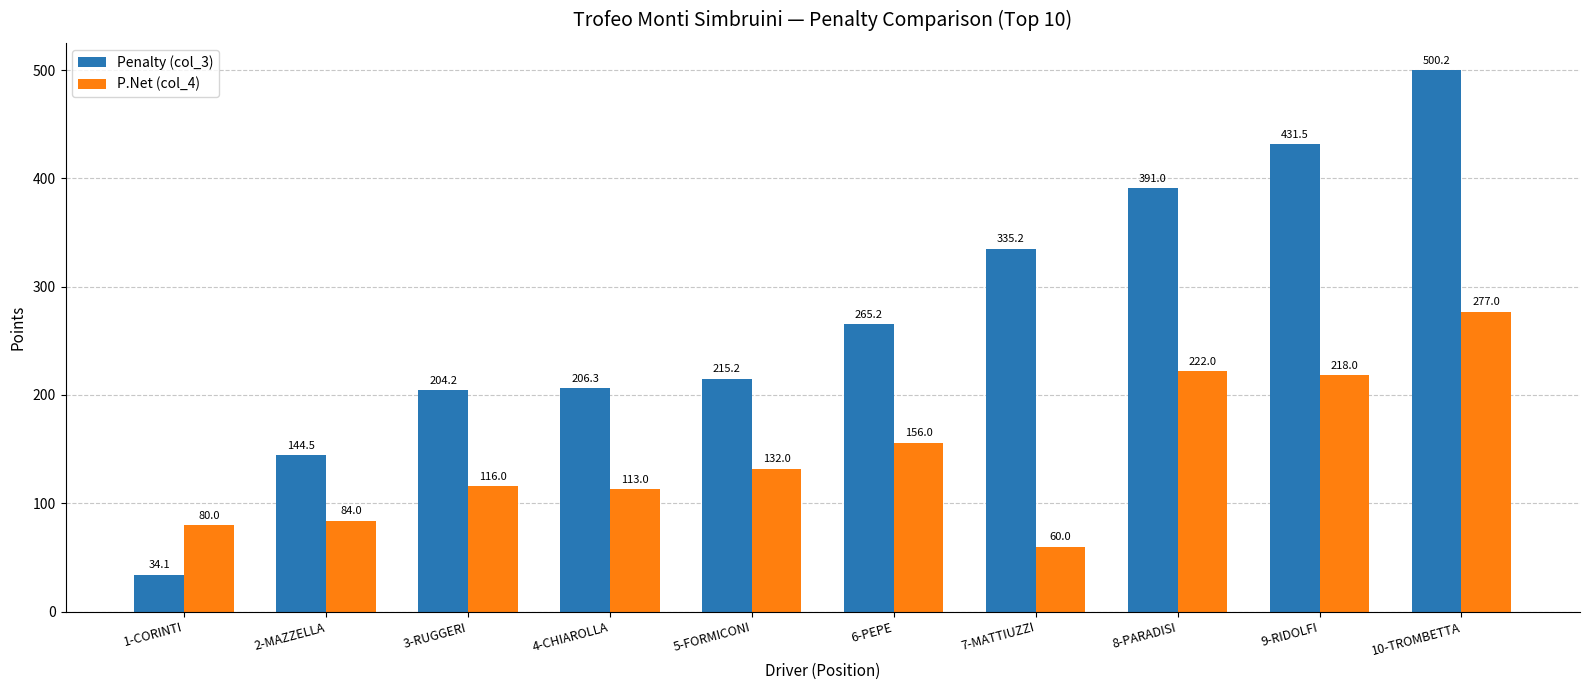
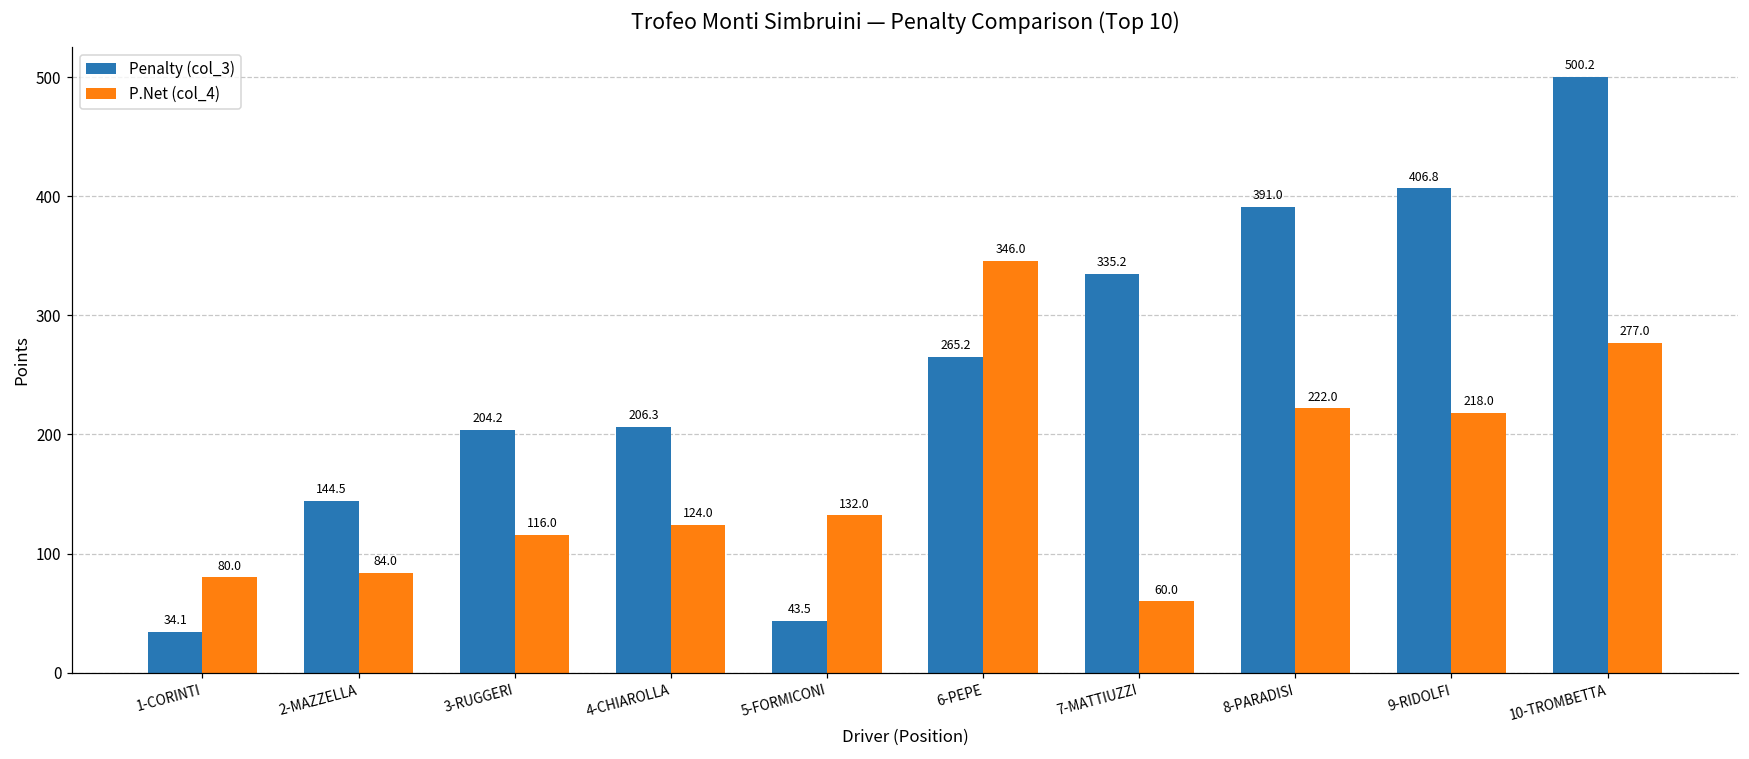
P.Net (col_4), 4-CHIAROLLA: 113.0 -> 124.0
Penalty (col_3), 5-FORMICONI: 215.2 -> 43.5
P.Net (col_4), 6-PEPE: 156.0 -> 346.0
Penalty (col_3), 9-RIDOLFI: 431.5 -> 406.8
